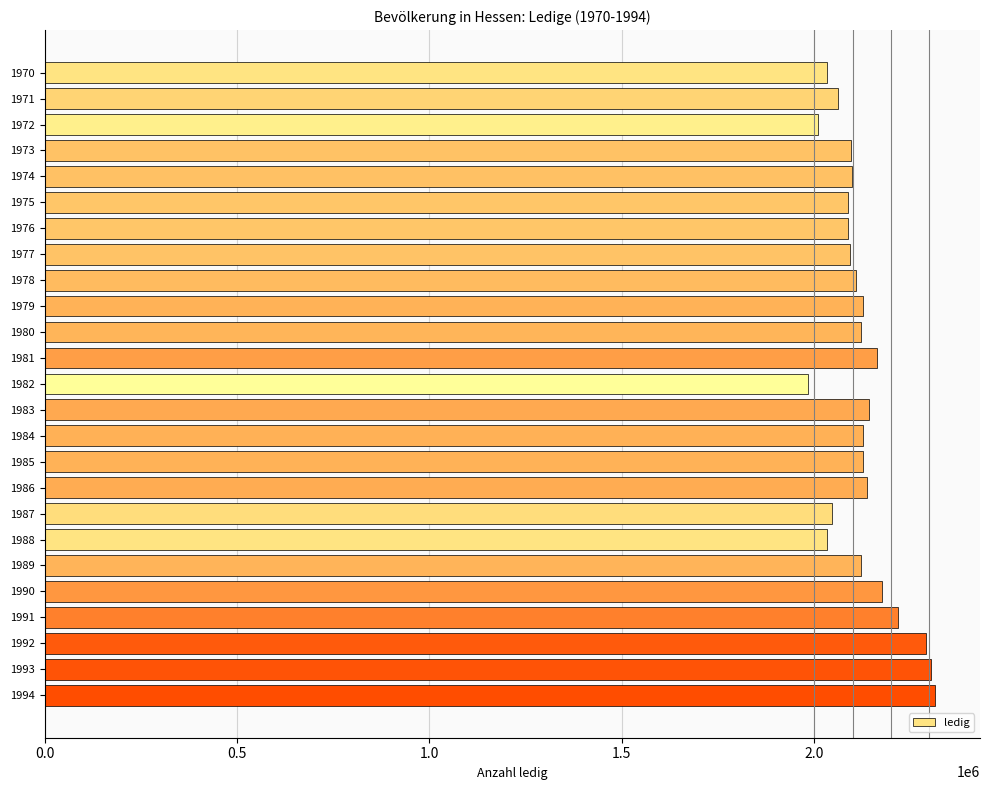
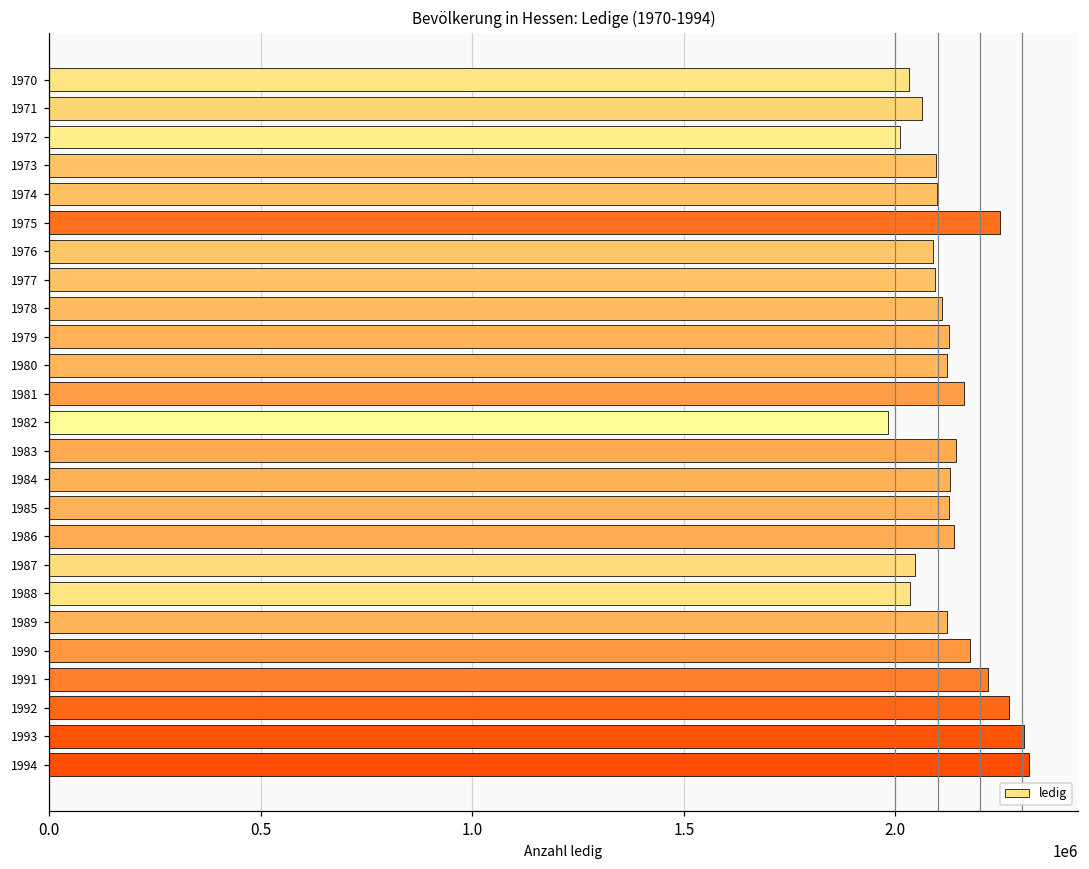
1975: 2090000 -> 2250000
1992: 2290000 -> 2270000
